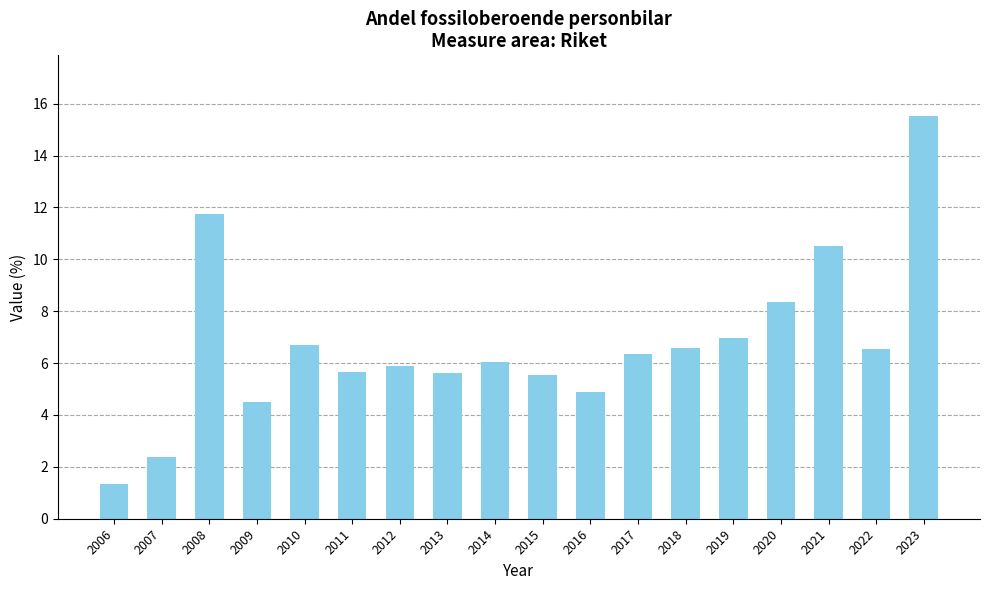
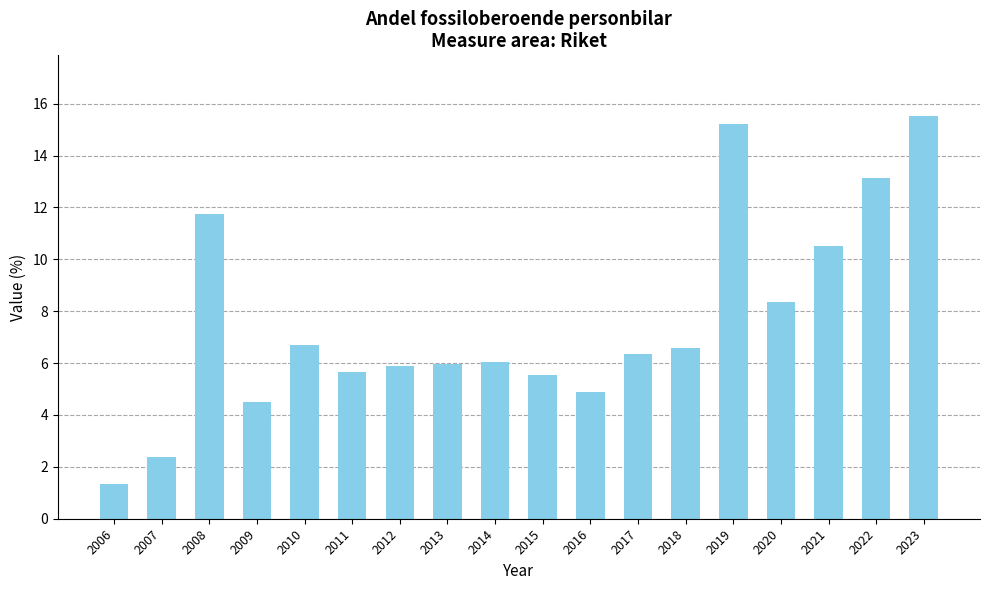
2013: 5.6 -> 6.0
2019: 7.0 -> 15.2
2022: 6.6 -> 13.1
